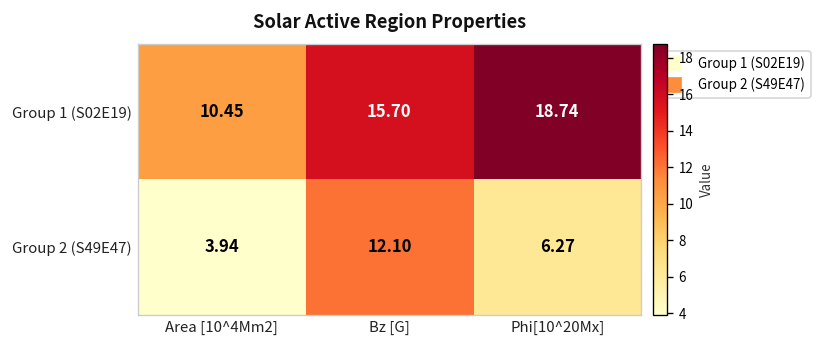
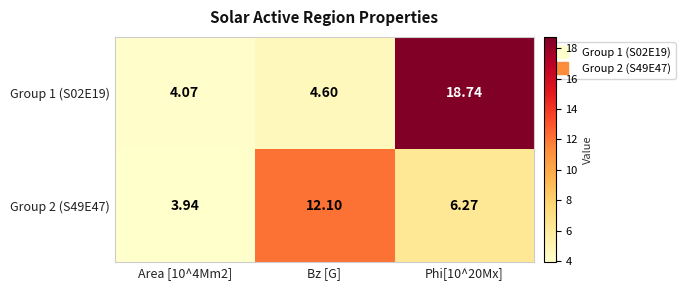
Group 1 (S02E19), Area [10^4Mm2]: 10.45 -> 4.07
Group 1 (S02E19), Bz [G]: 15.70 -> 4.60
